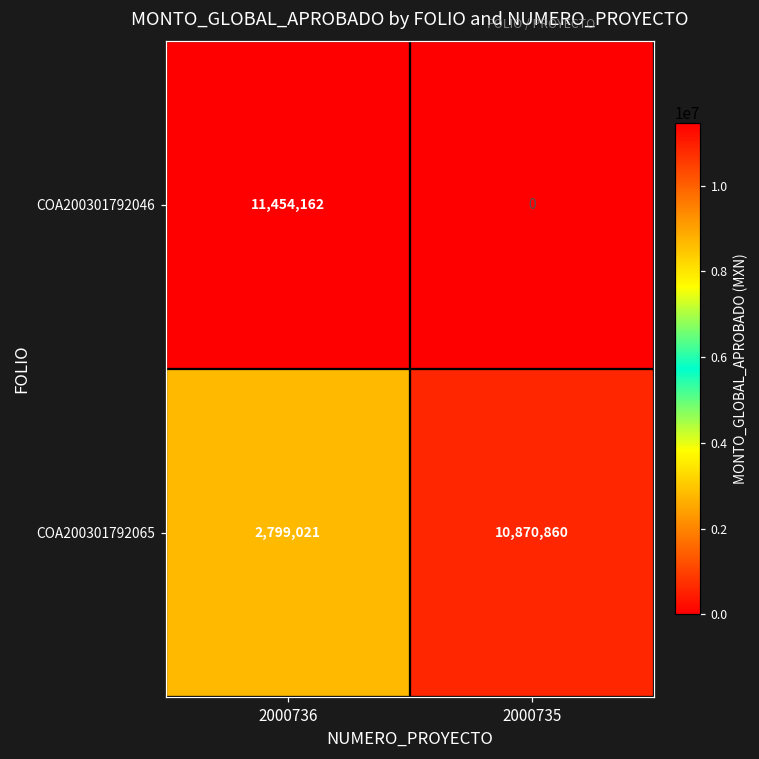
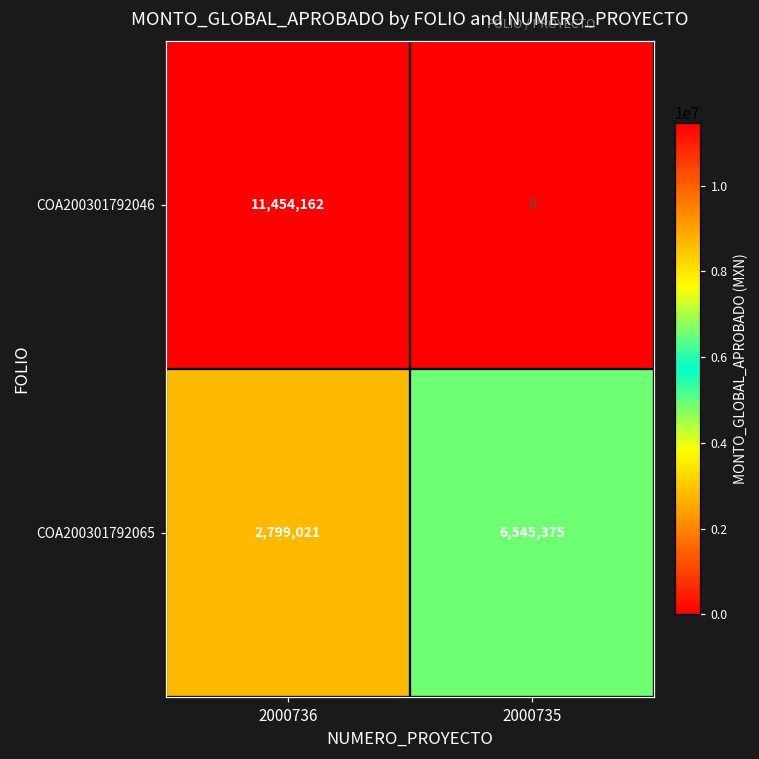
COA200301792065, 2000735: 10,870,860 -> 6,545,375
